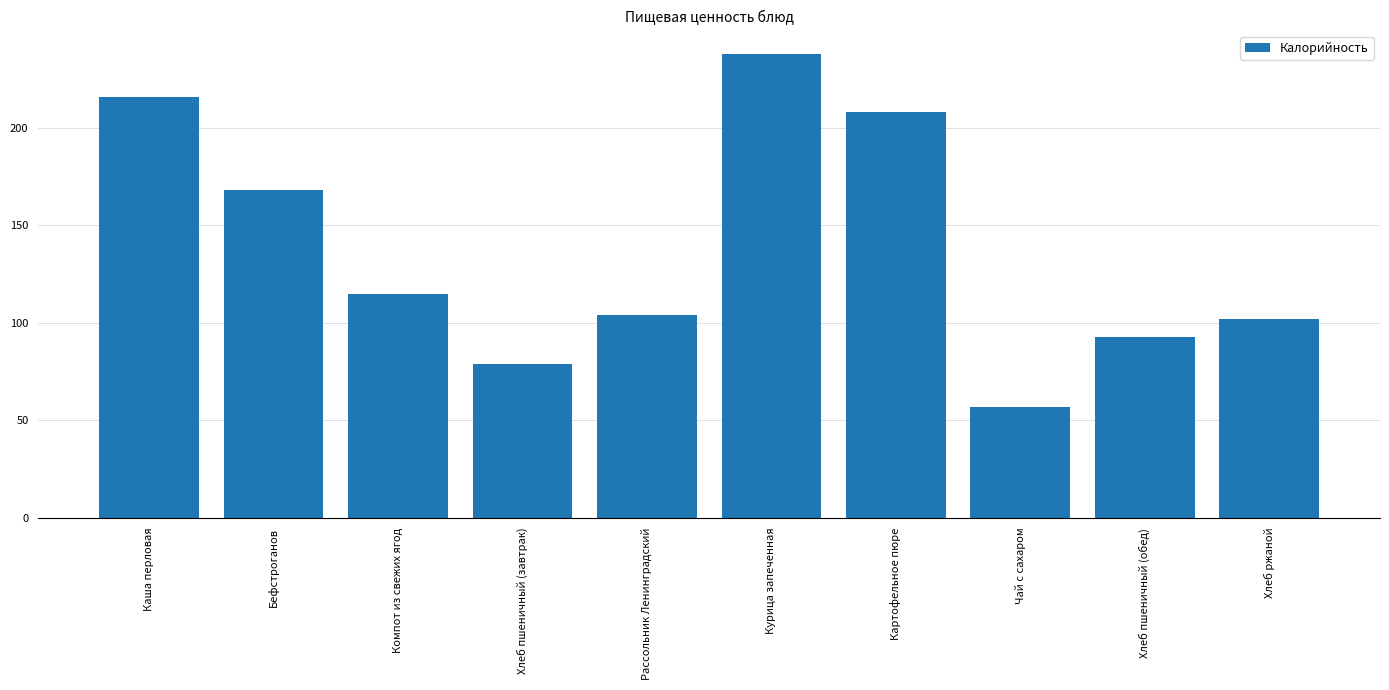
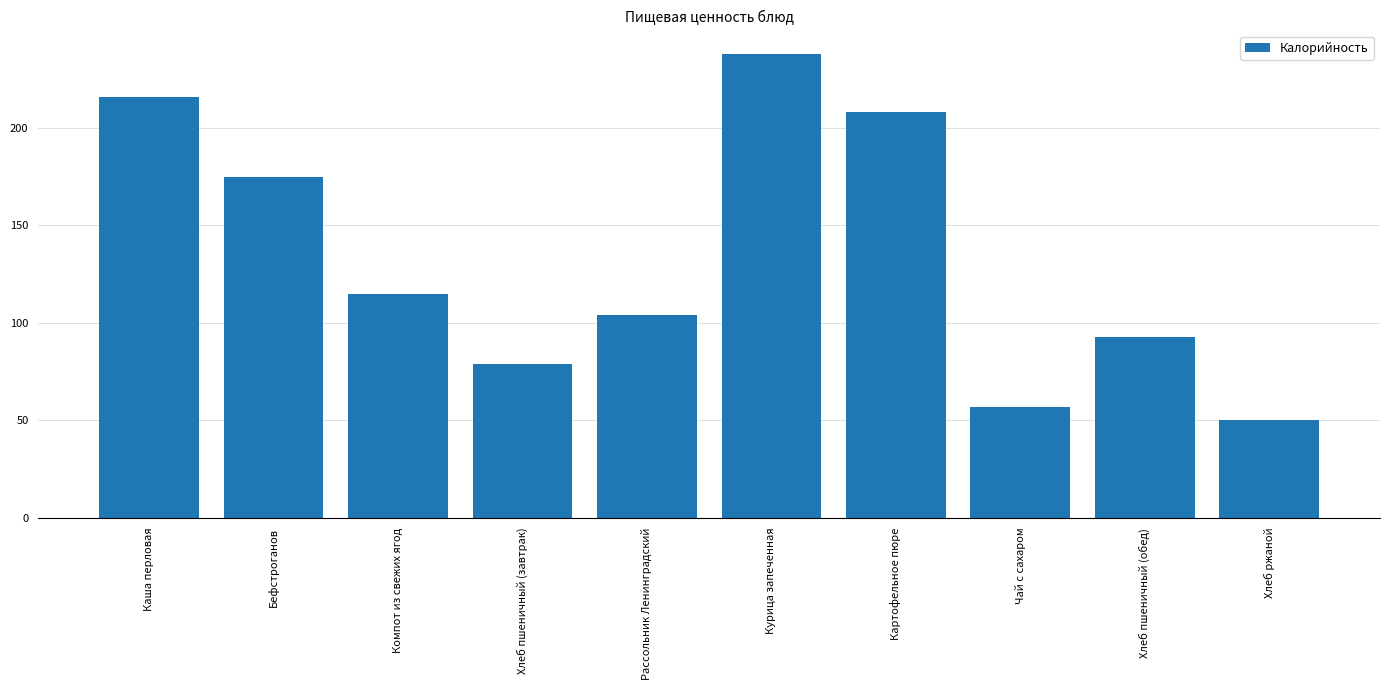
Бефстроганов: 168 -> 175
Хлеб ржаной: 102 -> 50
